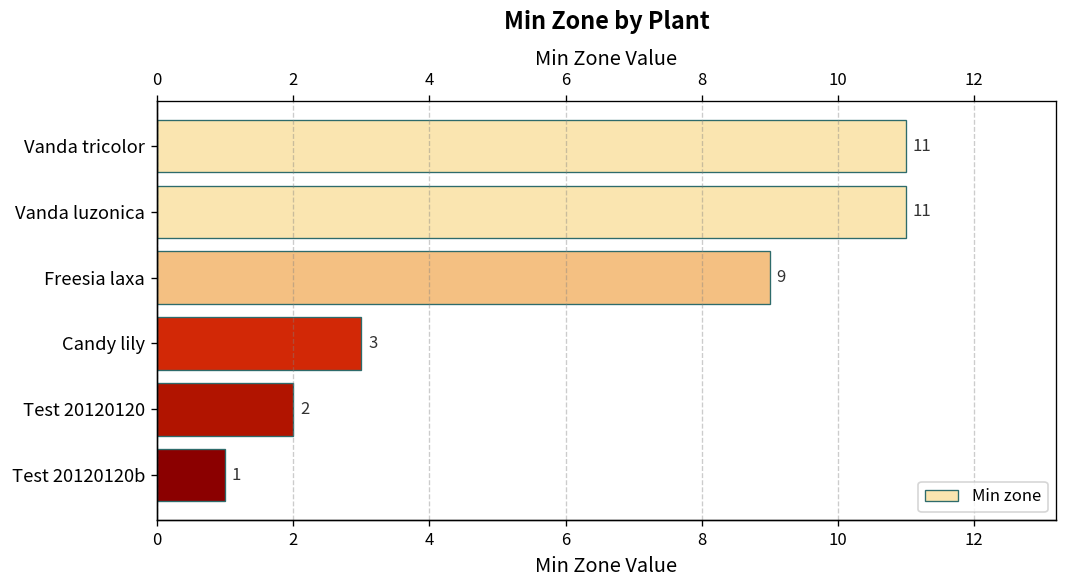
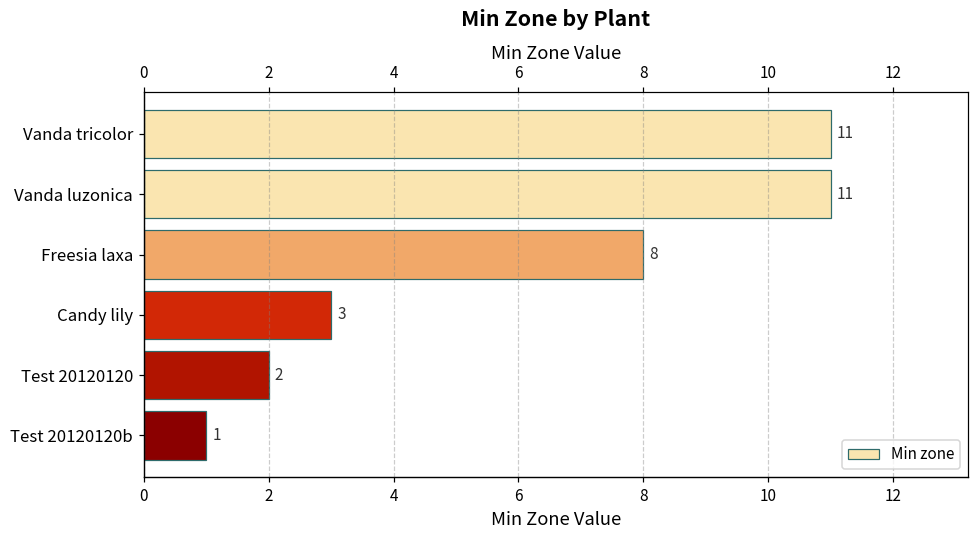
Freesia laxa: 9 -> 8
